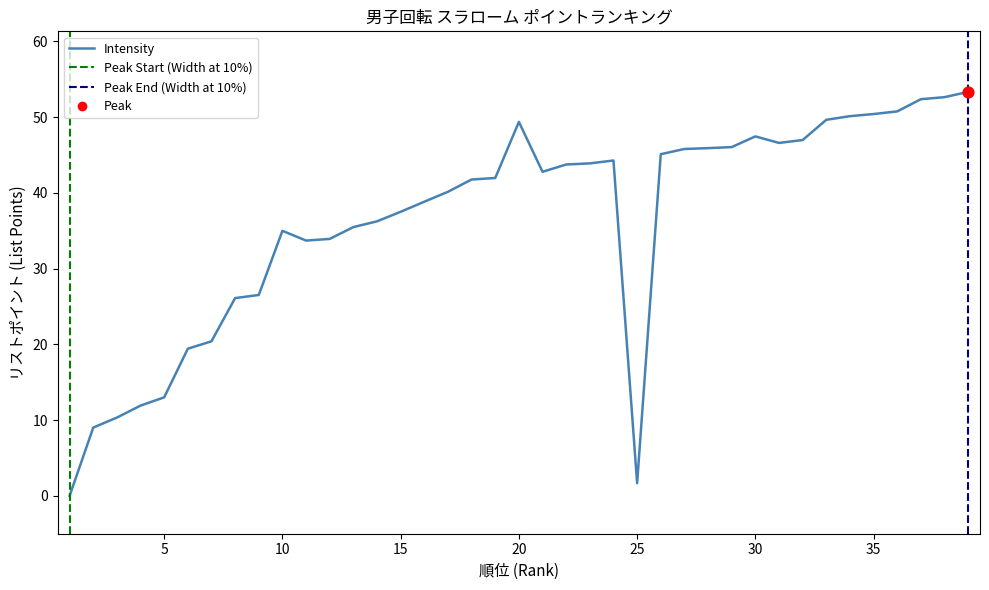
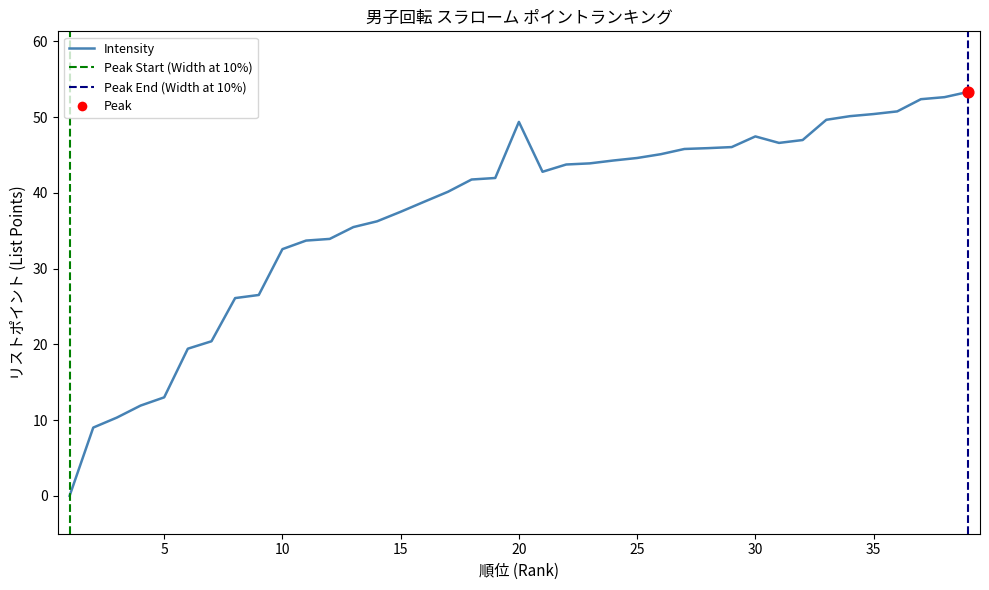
Intensity, 10: 35 -> 33
Intensity, 25: 2 -> 45
